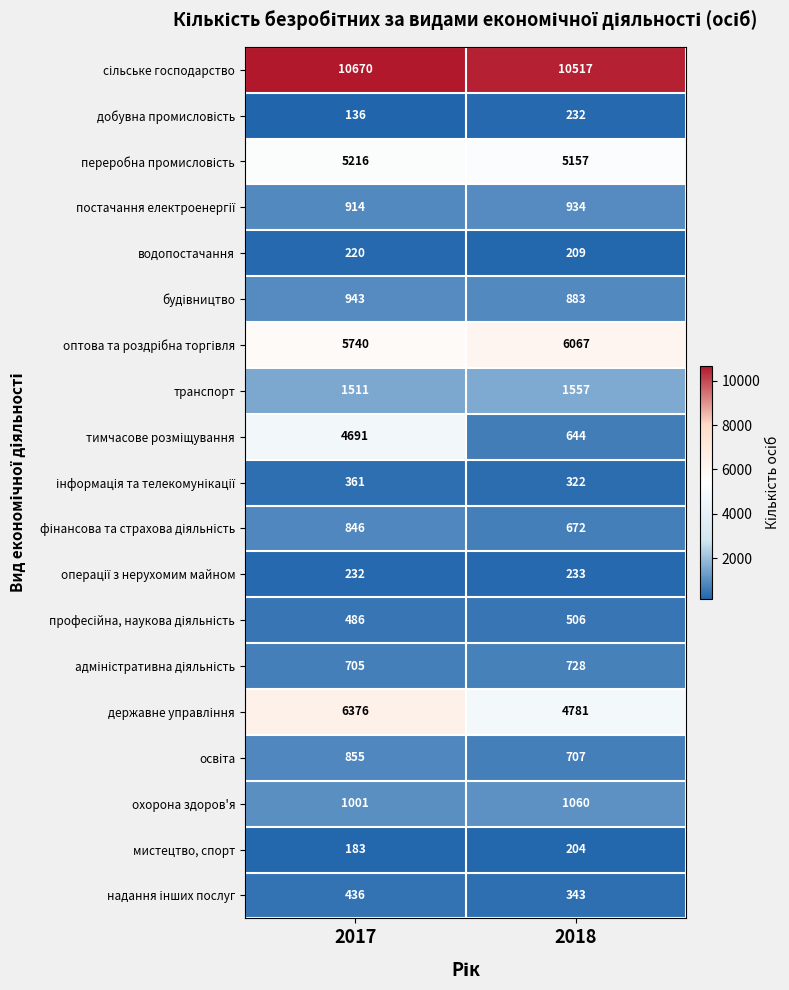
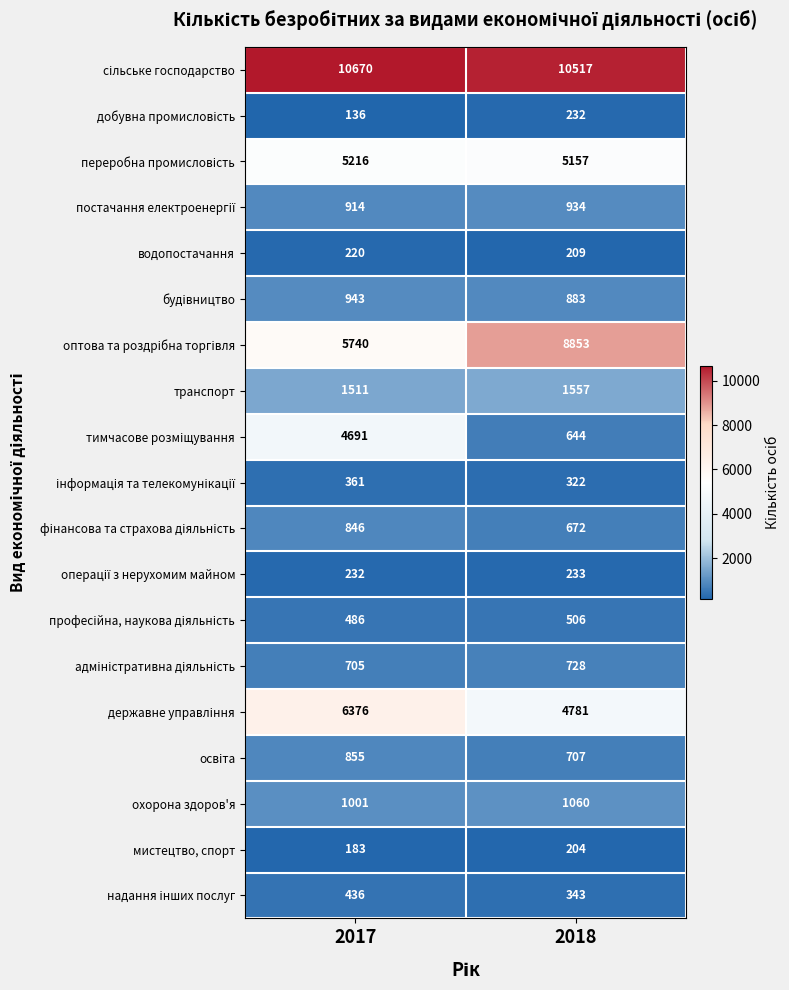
оптова та роздрібна торгівля, 2018: 6067 -> 8853
